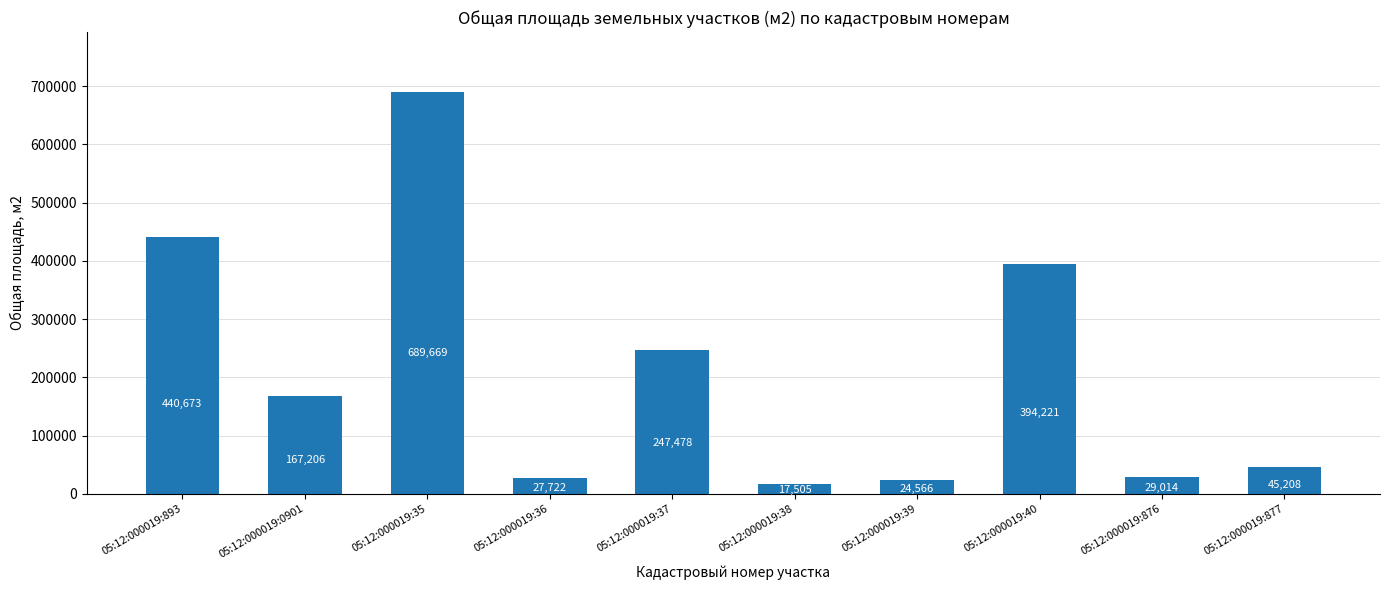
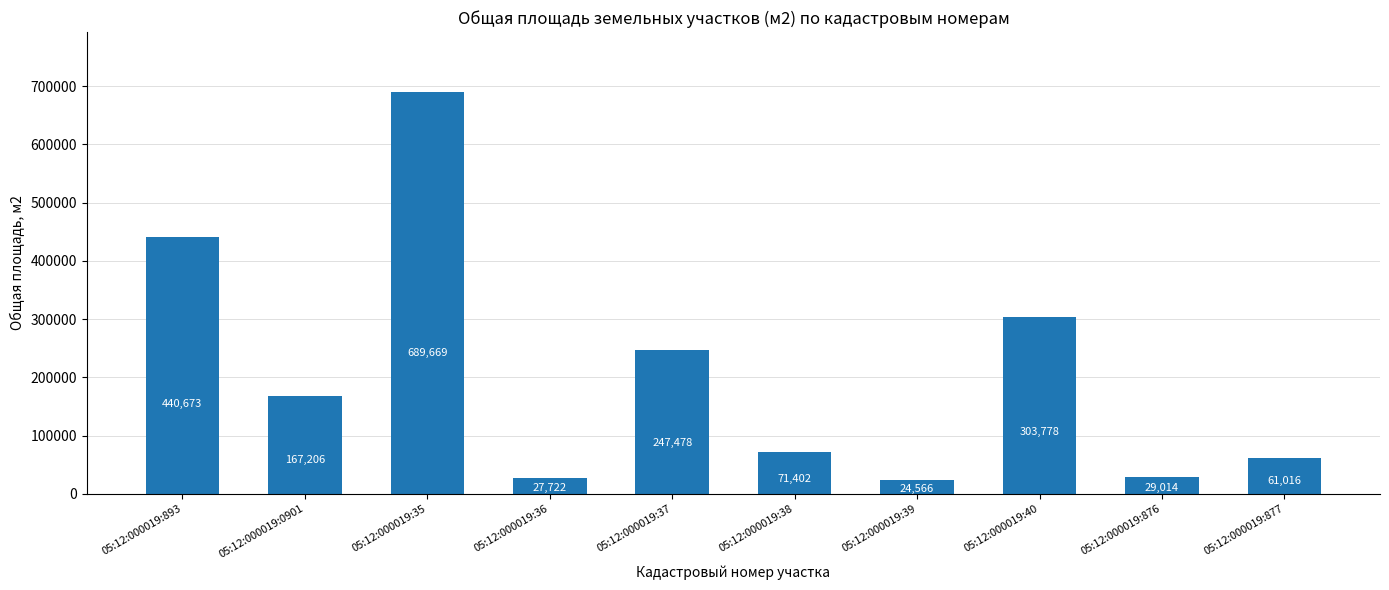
05:12:000019:38: 17,505 -> 71,402
05:12:000019:40: 394,221 -> 303,778
05:12:000019:877: 45,208 -> 61,016
